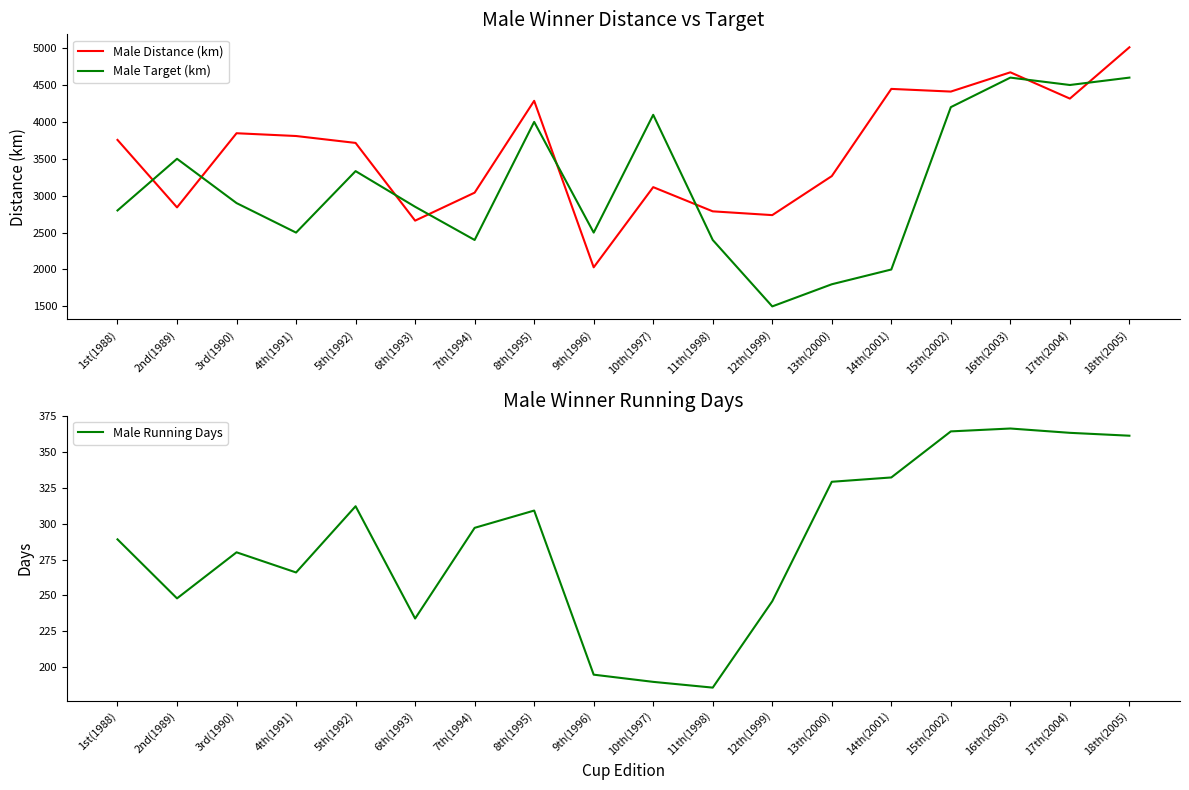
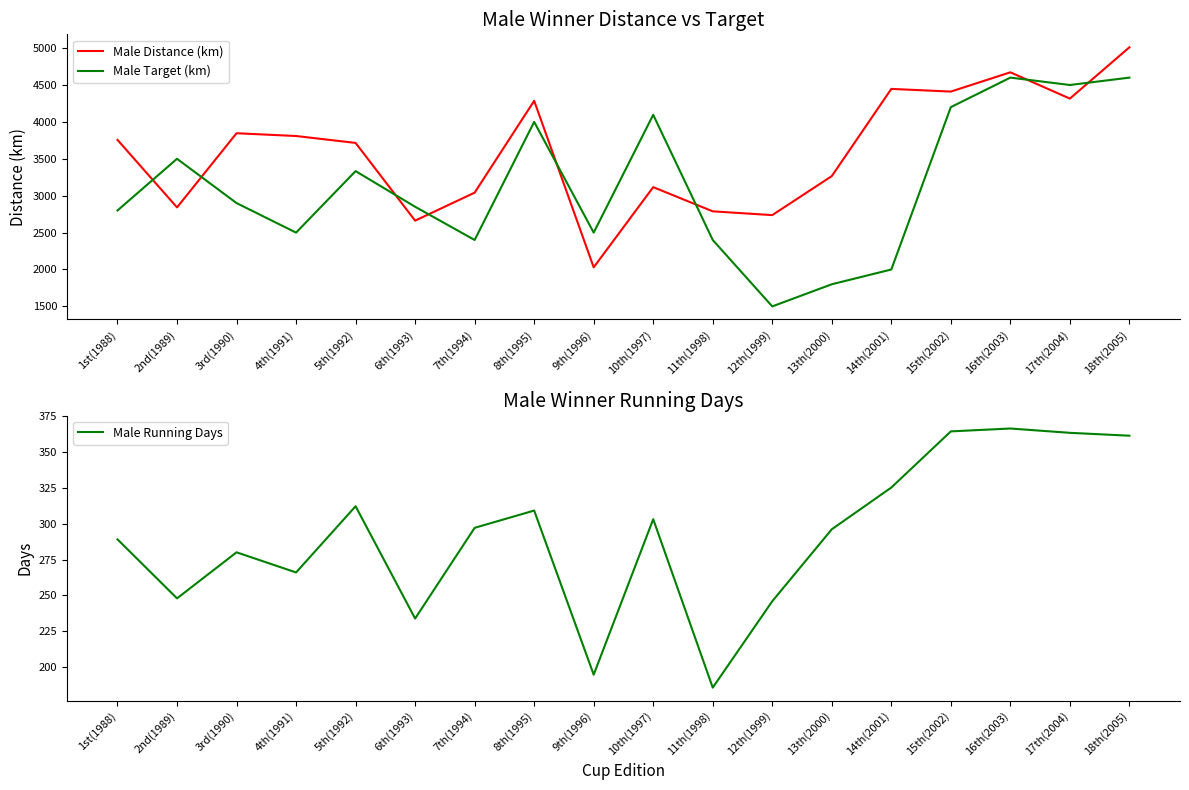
Male Winner Running Days, 10th(1997): 190 -> 303
Male Winner Running Days, 13th(2000): 329 -> 296
Male Winner Running Days, 14th(2001): 332 -> 325
